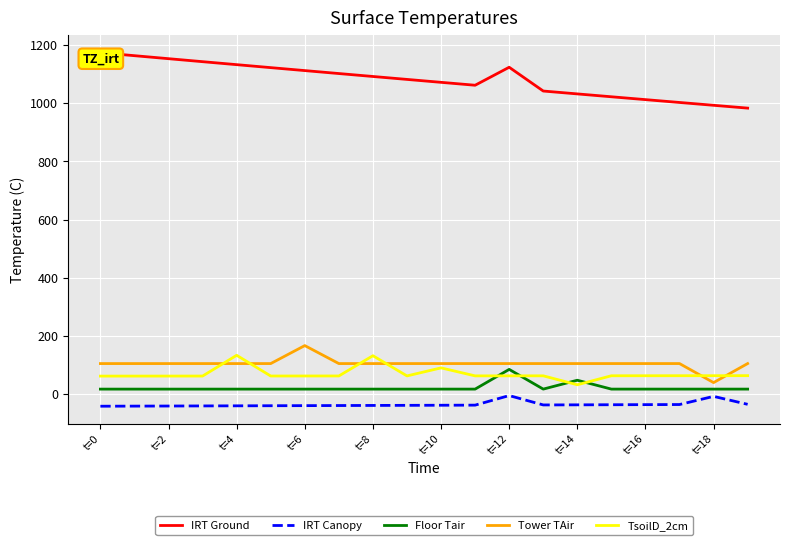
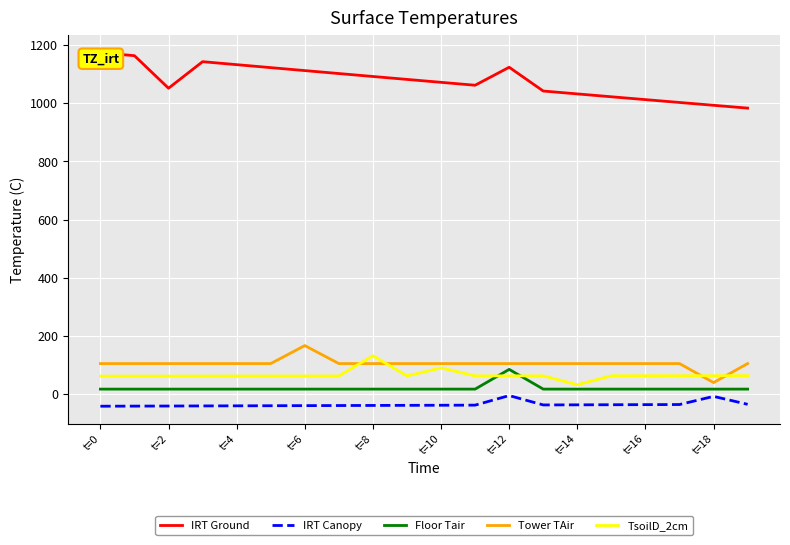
IRT Ground, t=2: 1150 -> 1050
TsoilD_2cm, t=4: 130 -> 60
Floor Tair, t=14: 50 -> 20
